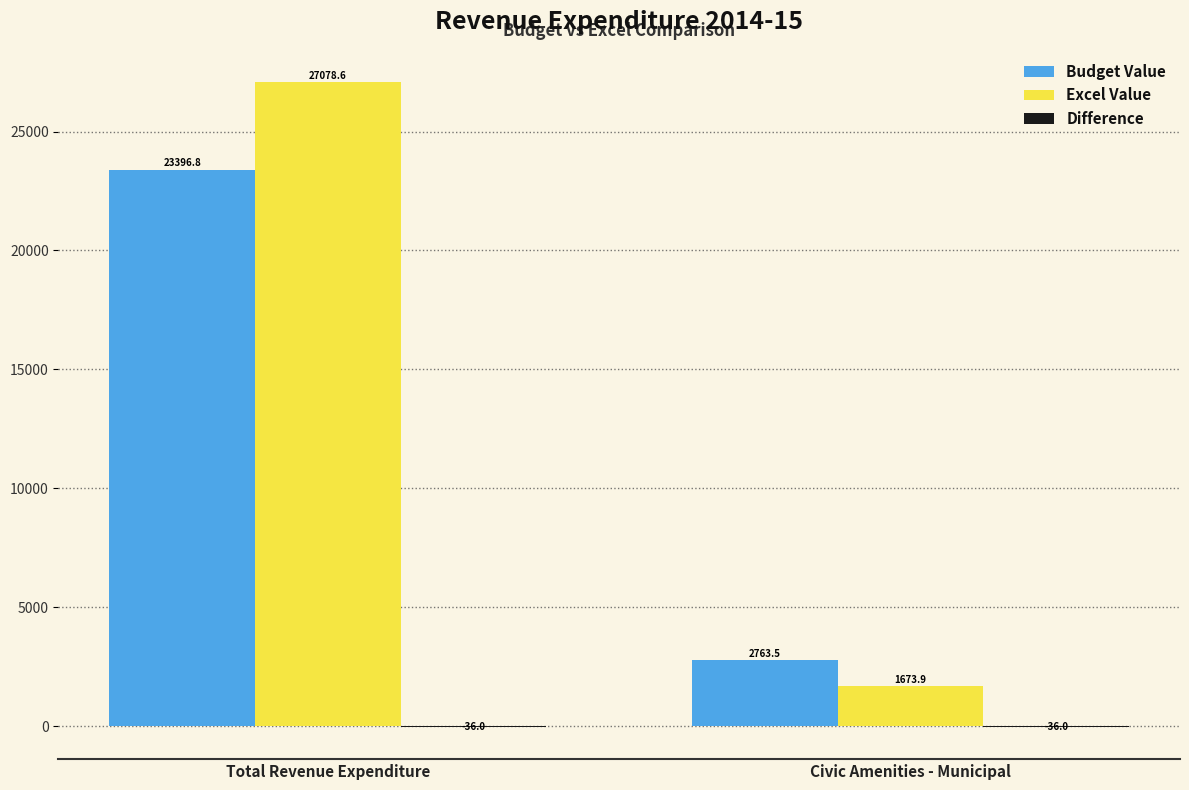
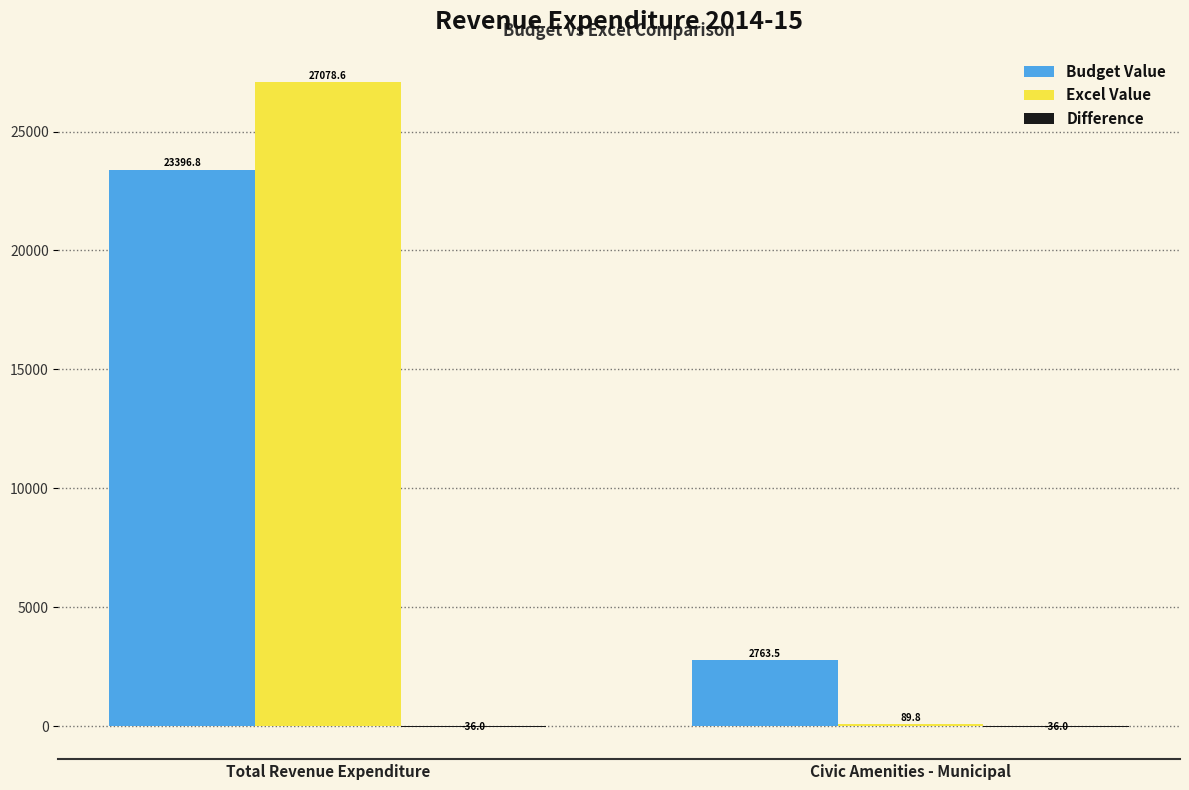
Excel Value, Civic Amenities - Municipal: 1673.9 -> 89.8
